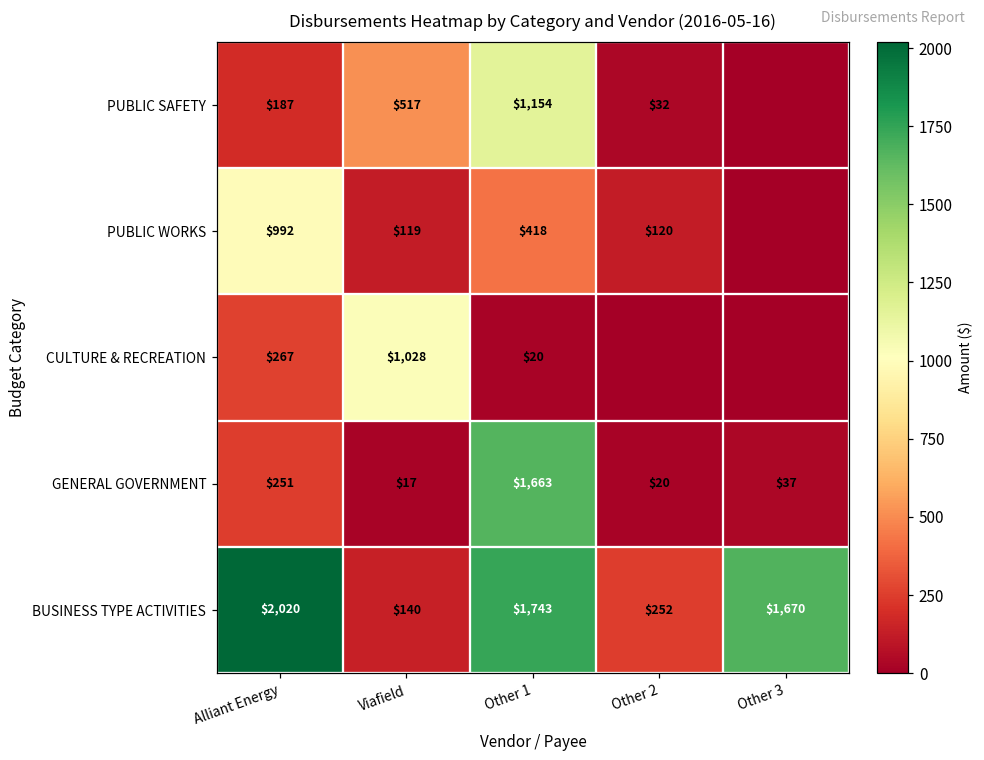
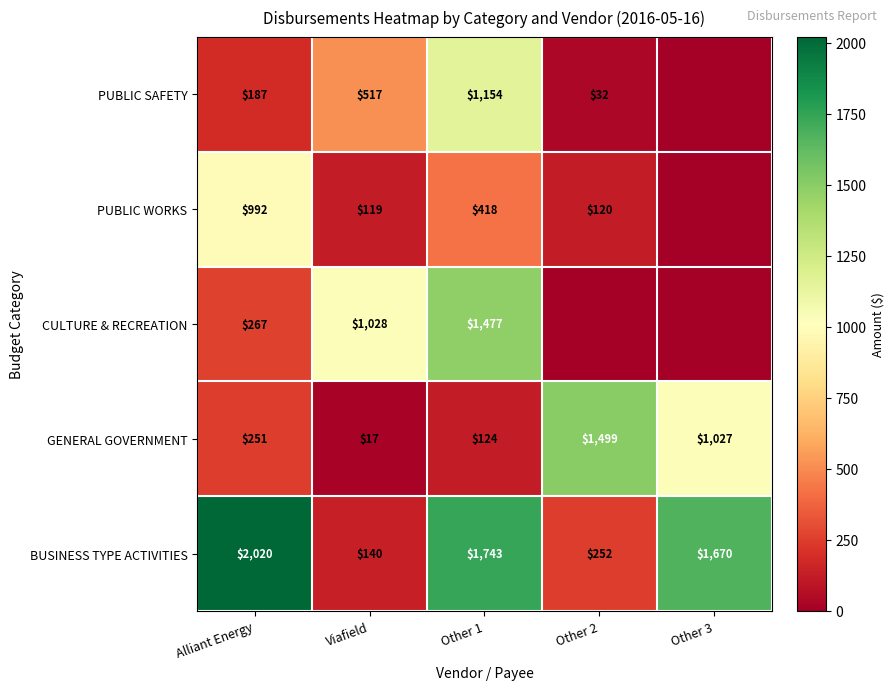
CULTURE & RECREATION, Other 1: $20 -> $1,477
GENERAL GOVERNMENT, Other 1: $1,663 -> $124
GENERAL GOVERNMENT, Other 2: $20 -> $1,499
GENERAL GOVERNMENT, Other 3: $37 -> $1,027
